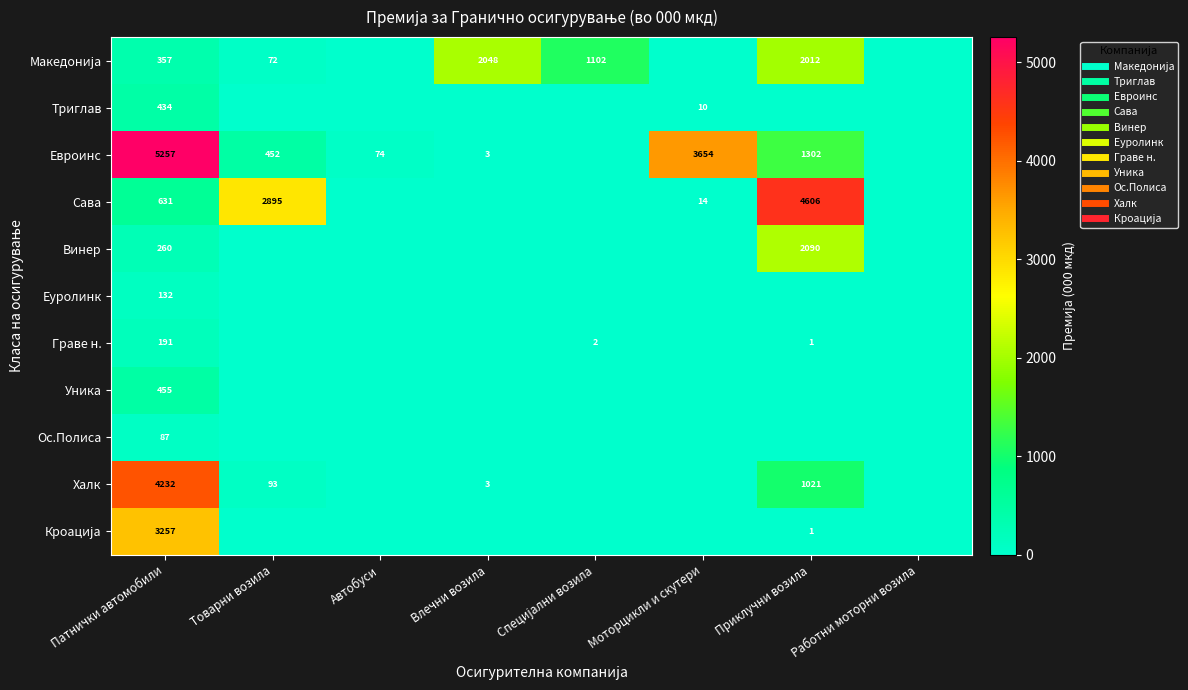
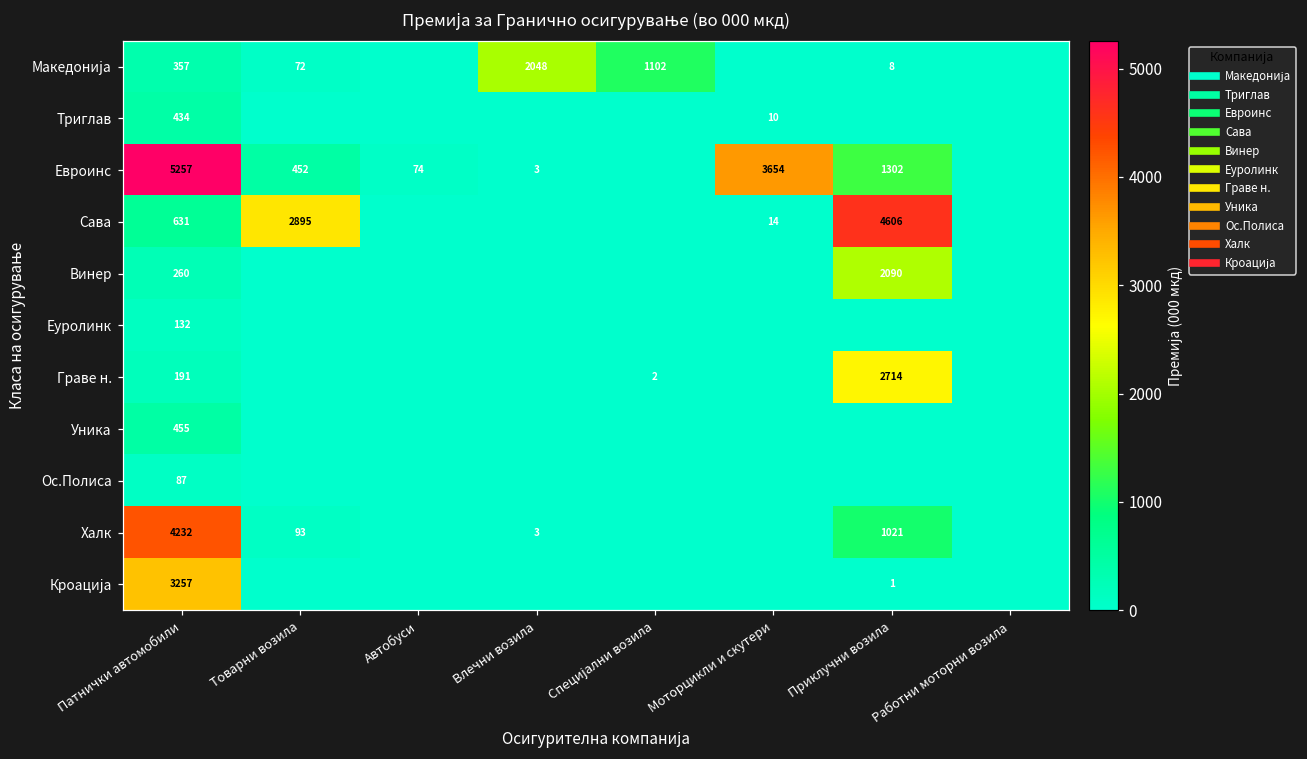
Македонија, Приклучни возила: 2012 -> 8
Граве н., Приклучни возила: 1 -> 2714
